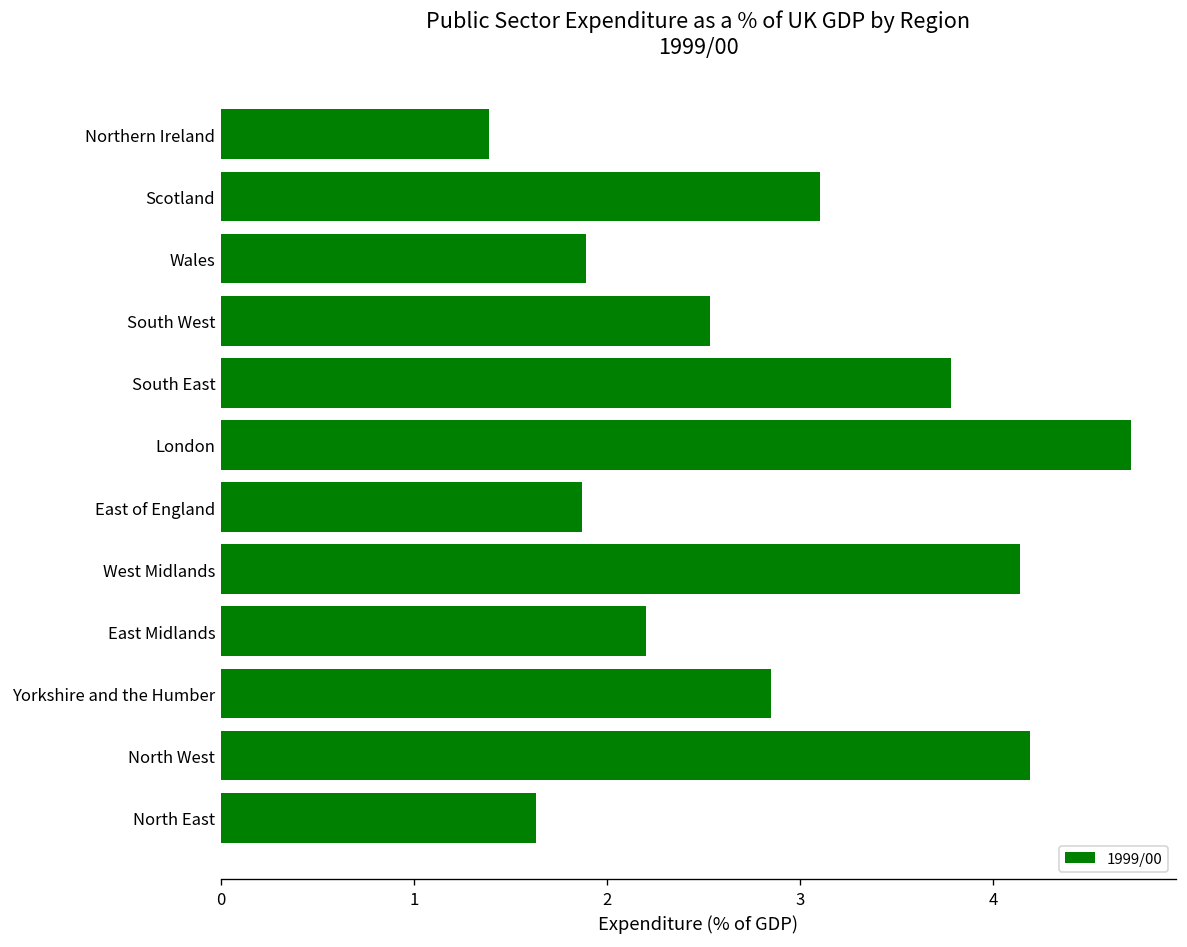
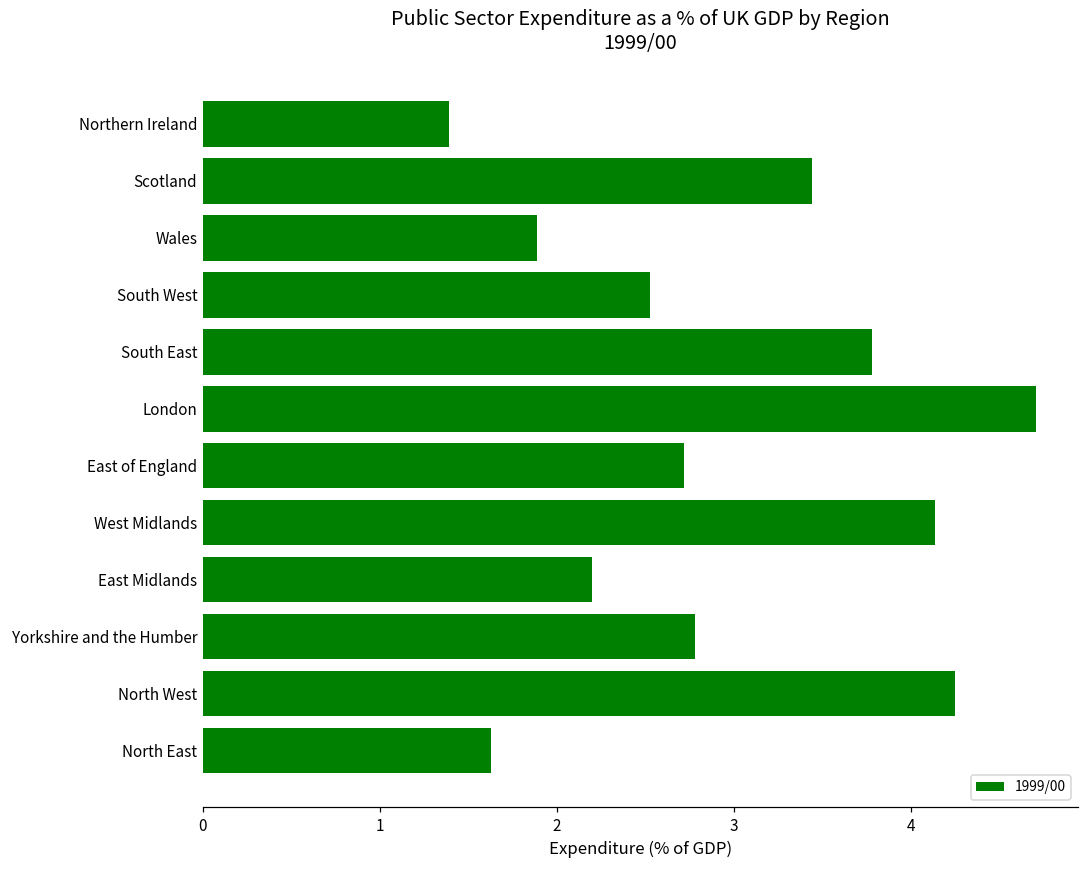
Scotland: 3.10 -> 3.44
East of England: 1.87 -> 2.72
Yorkshire and the Humber: 2.85 -> 2.78
North West: 4.19 -> 4.25
